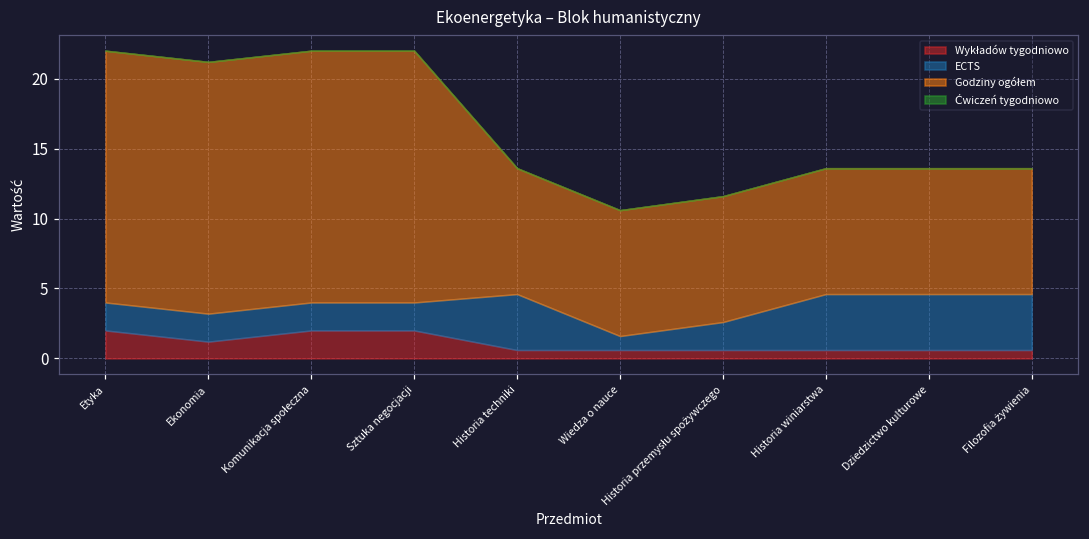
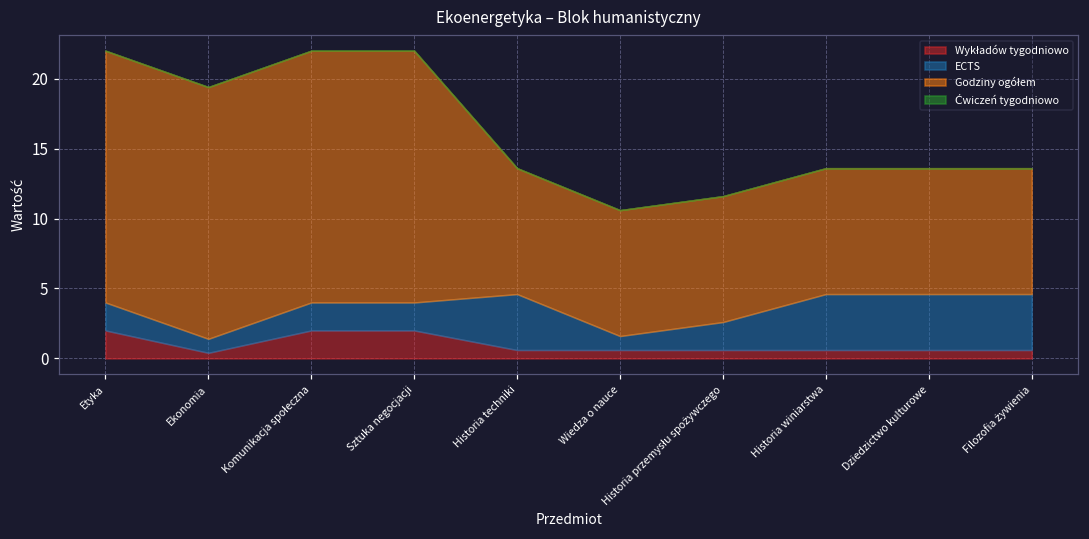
Wykładów tygodniowo, Ekonomia: 1.2 -> 0.4
ECTS, Ekonomia: 2 -> 1
